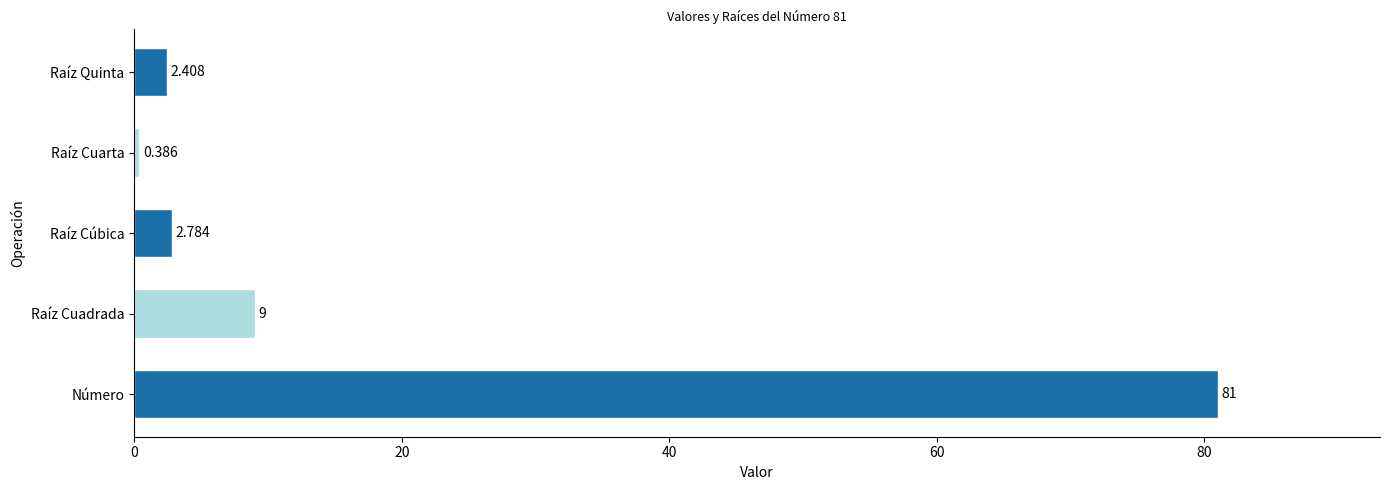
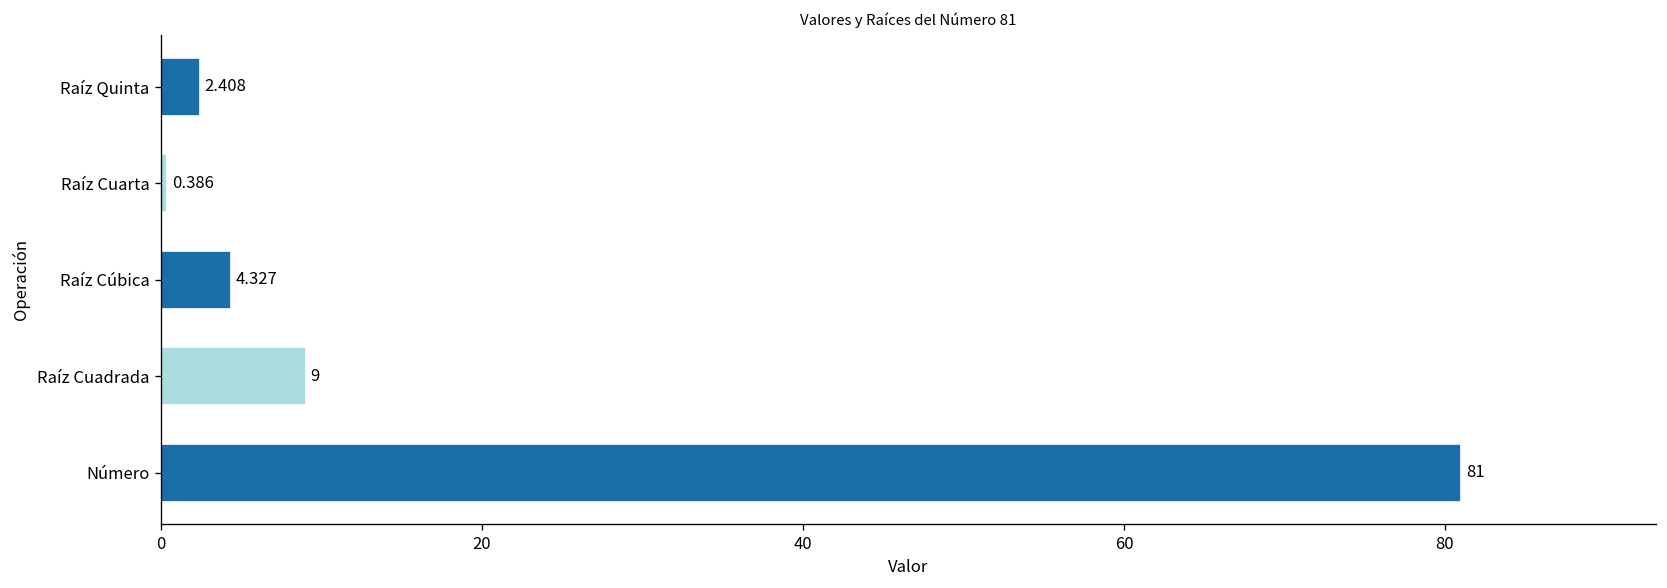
Raíz Cúbica: 2.784 -> 4.327
